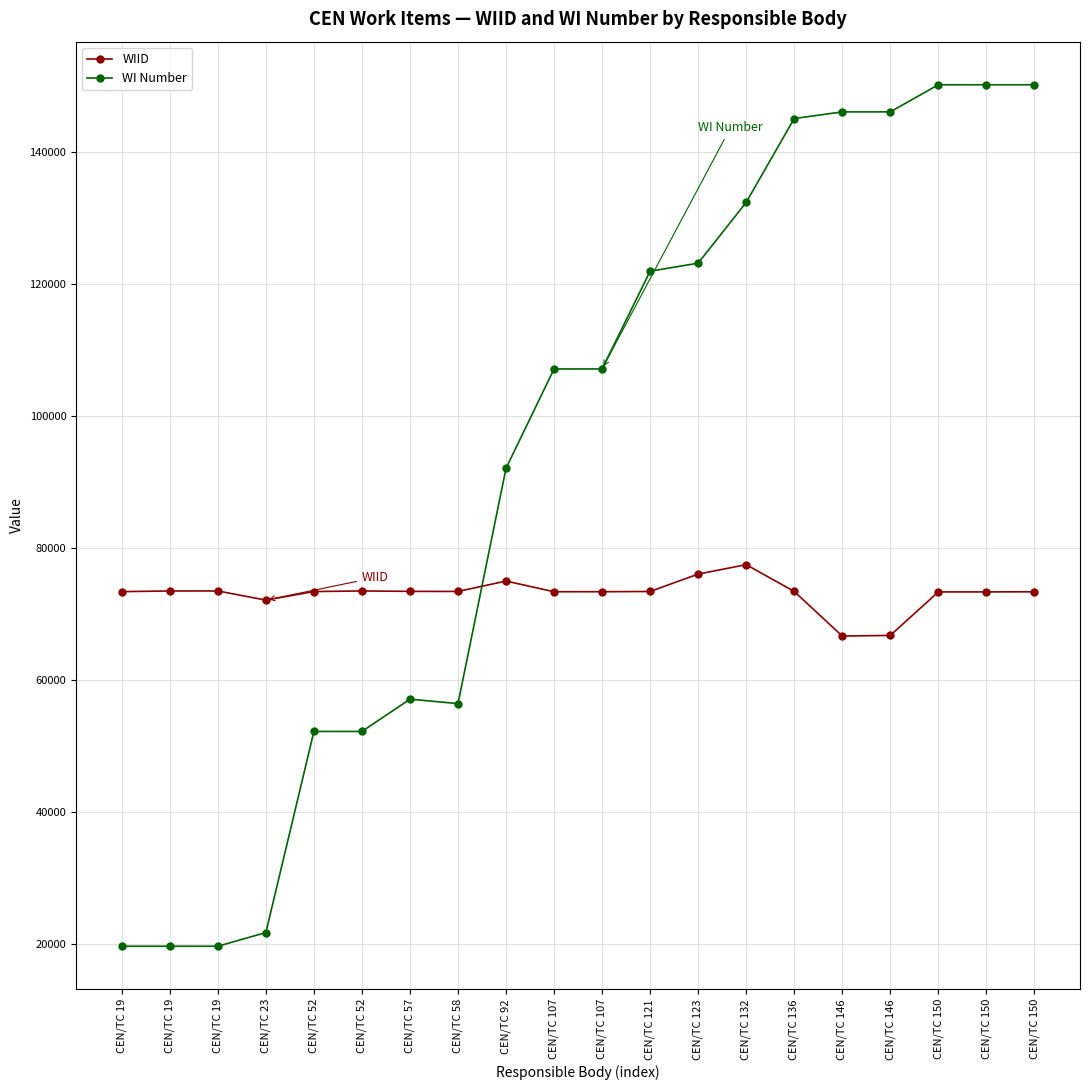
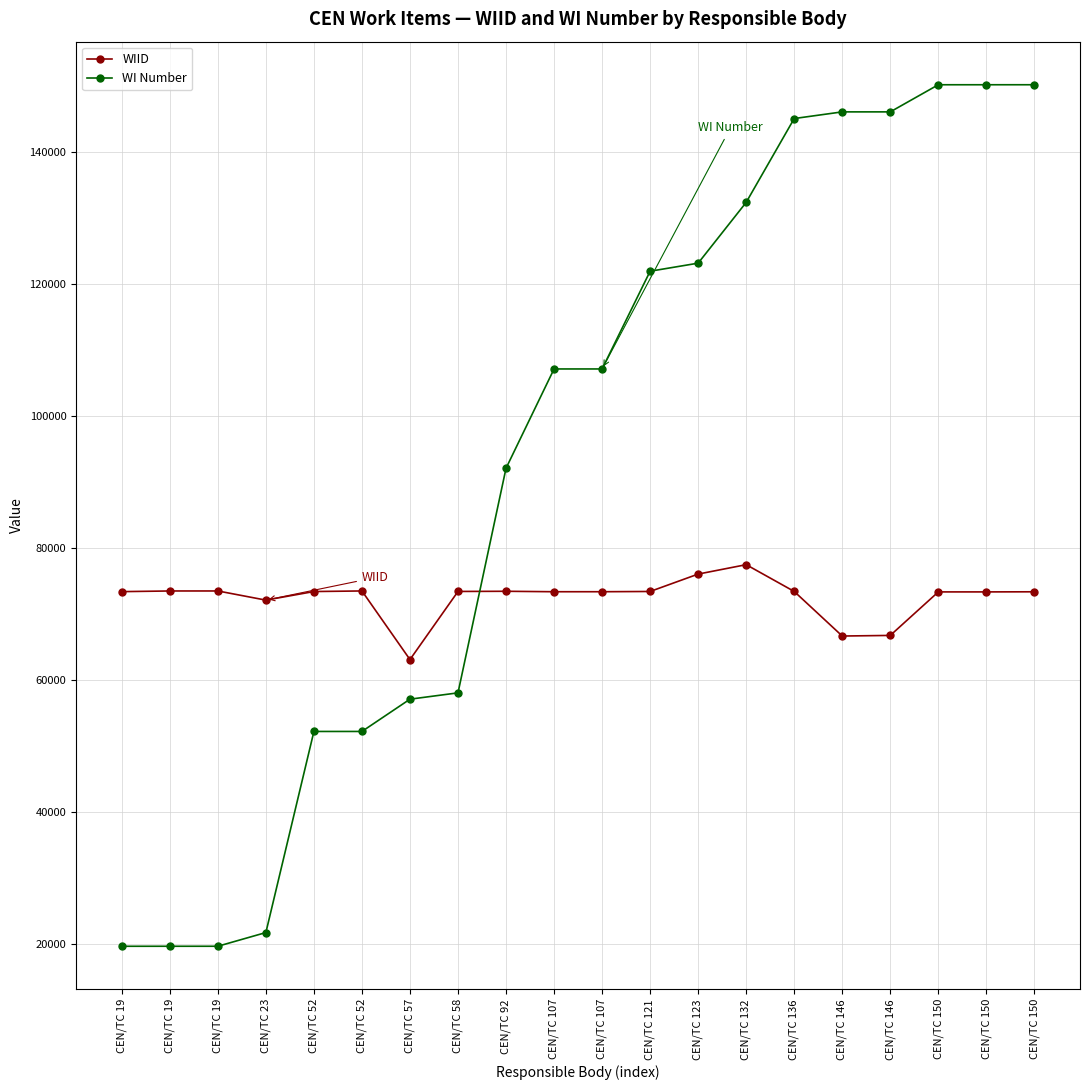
WIID, CEN/TC 57: 73000 -> 63000
WI Number, CEN/TC 58: 56000 -> 58000
WIID, CEN/TC 92: 75000 -> 73000
